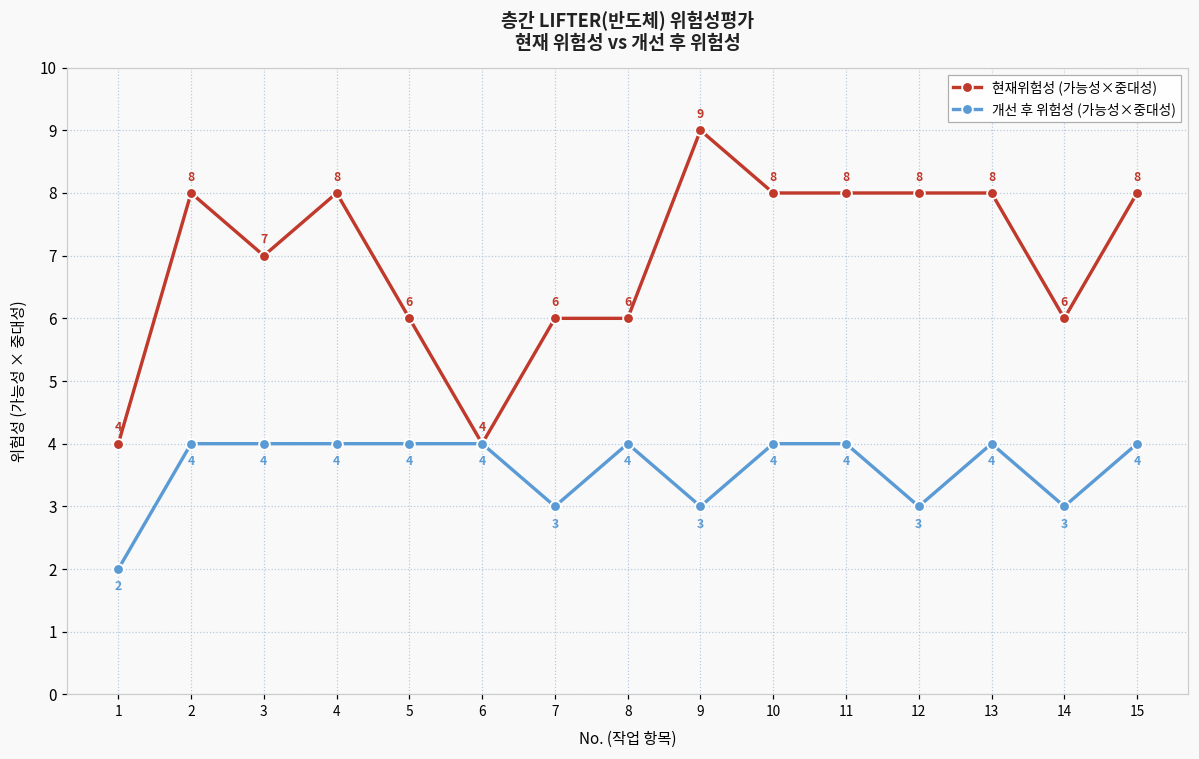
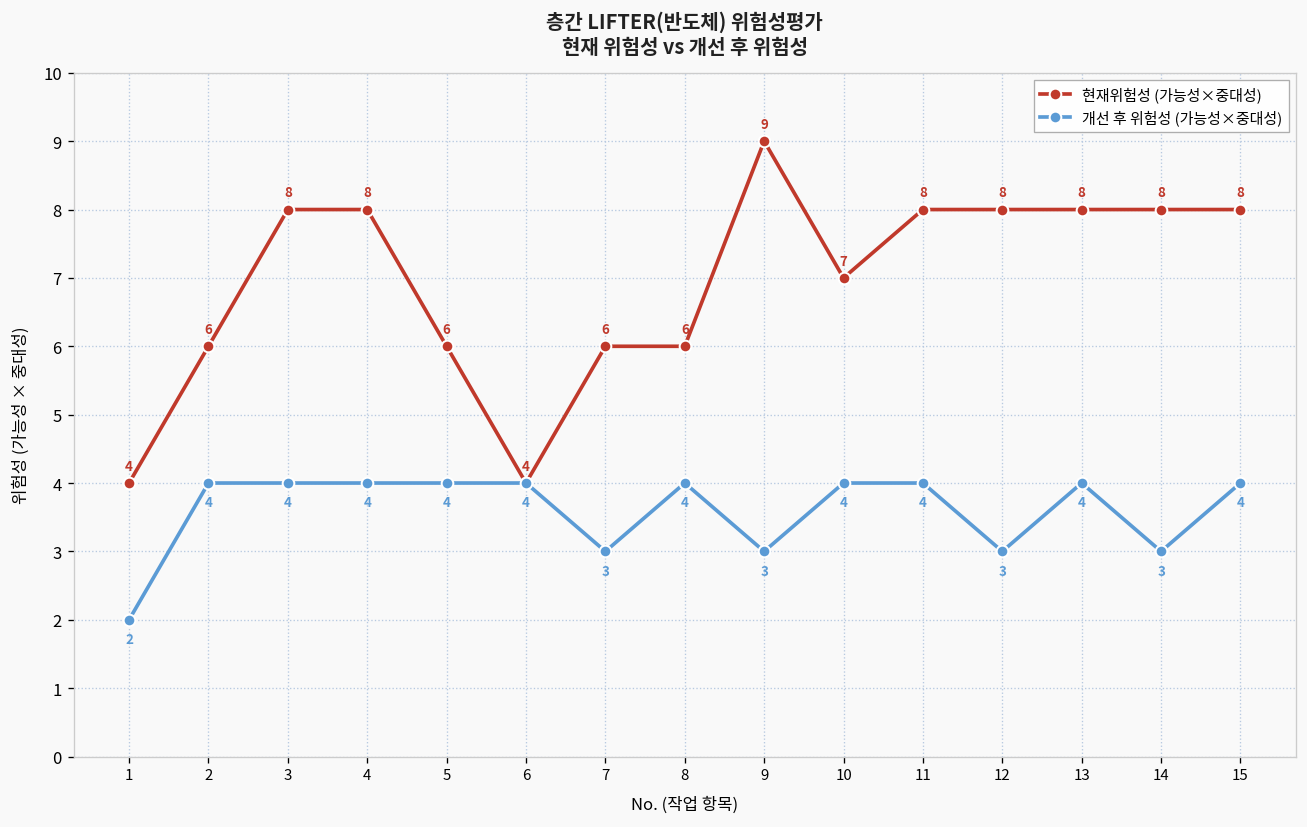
현재위험성 (가능성×중대성), 2: 8 -> 6
현재위험성 (가능성×중대성), 3: 7 -> 8
현재위험성 (가능성×중대성), 10: 8 -> 7
현재위험성 (가능성×중대성), 14: 6 -> 8
